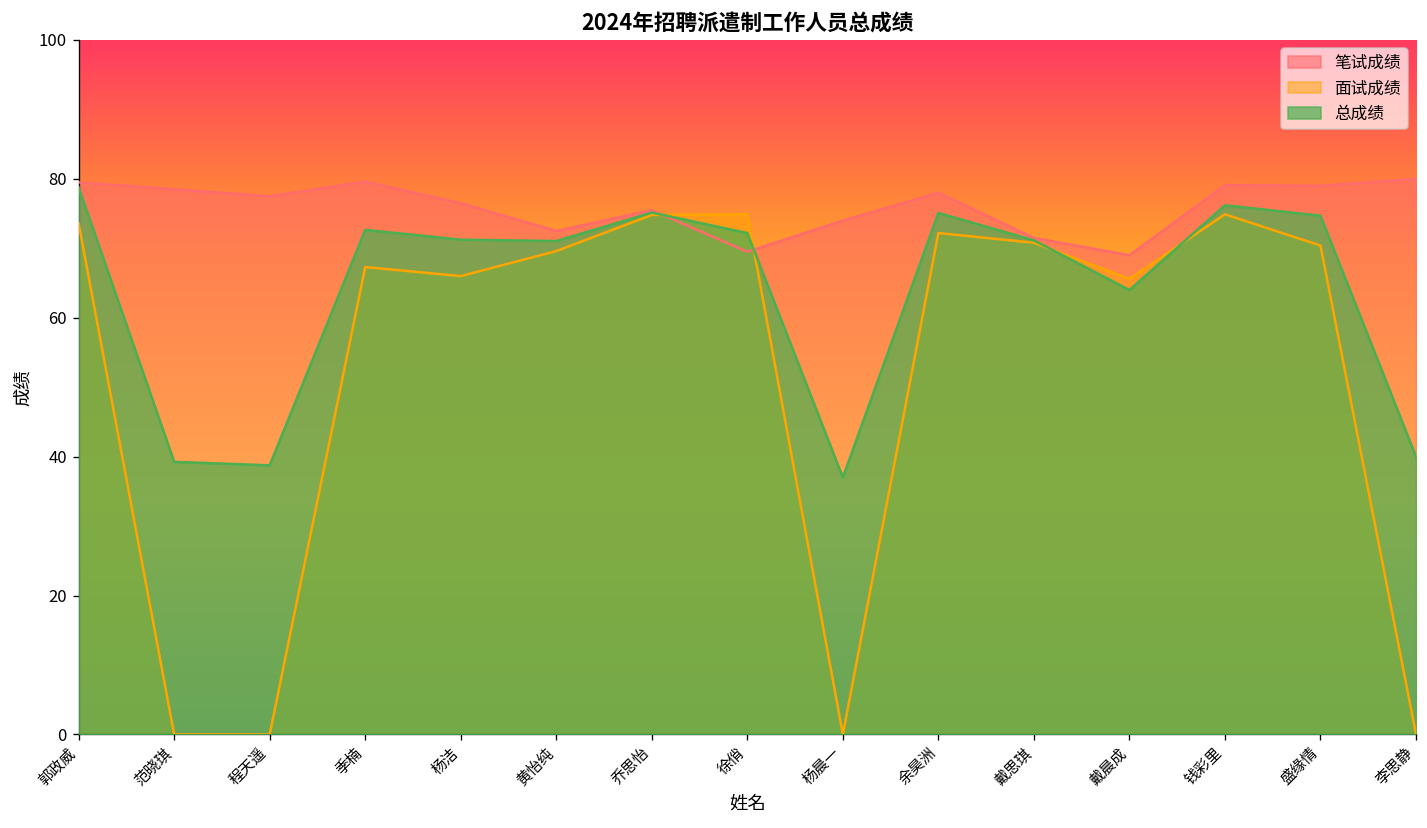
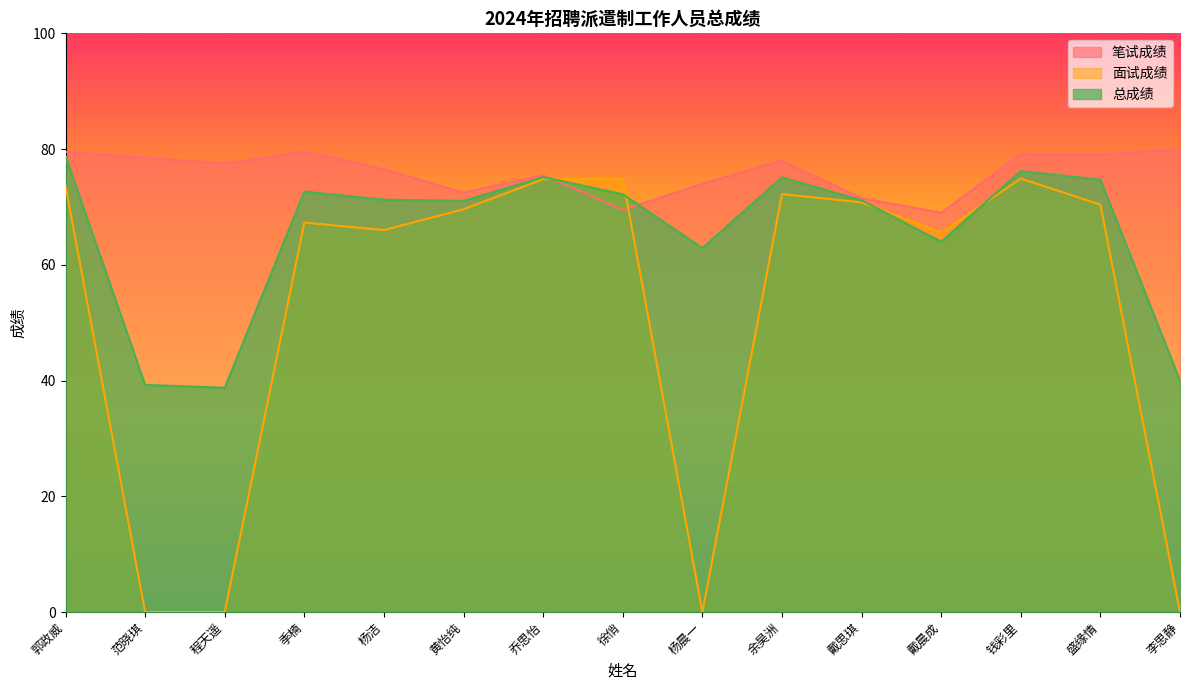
总成绩, 杨晨一: 37 -> 63
